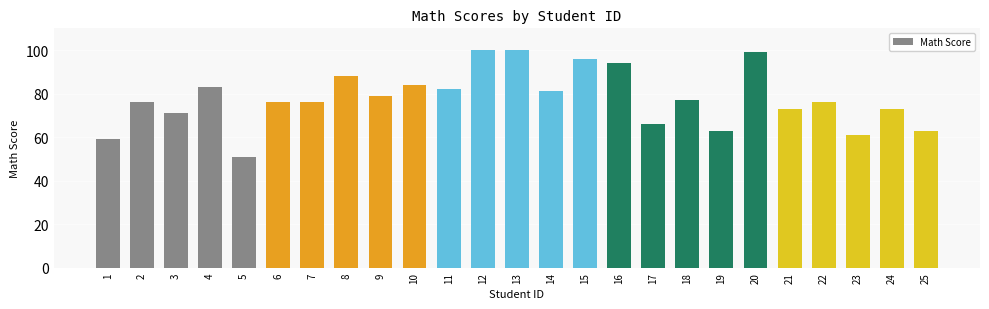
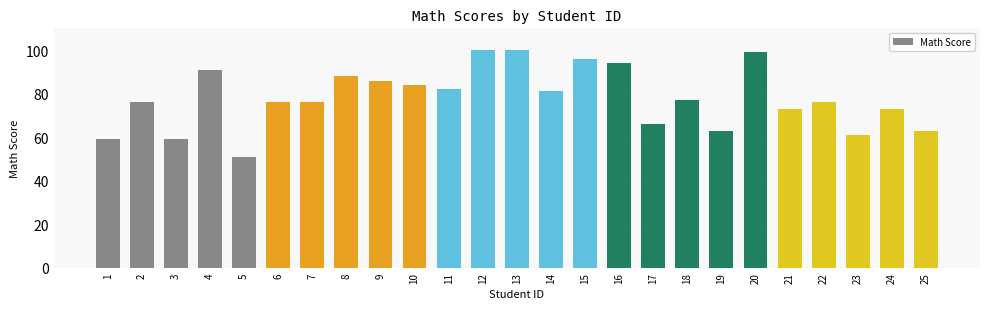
3: 71 -> 59
4: 83 -> 91
9: 79 -> 86
